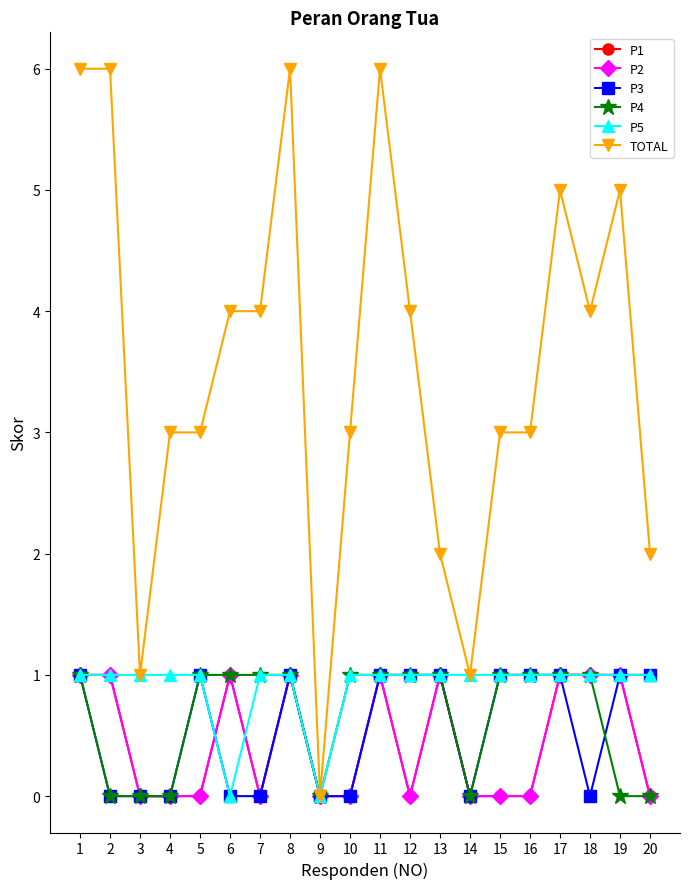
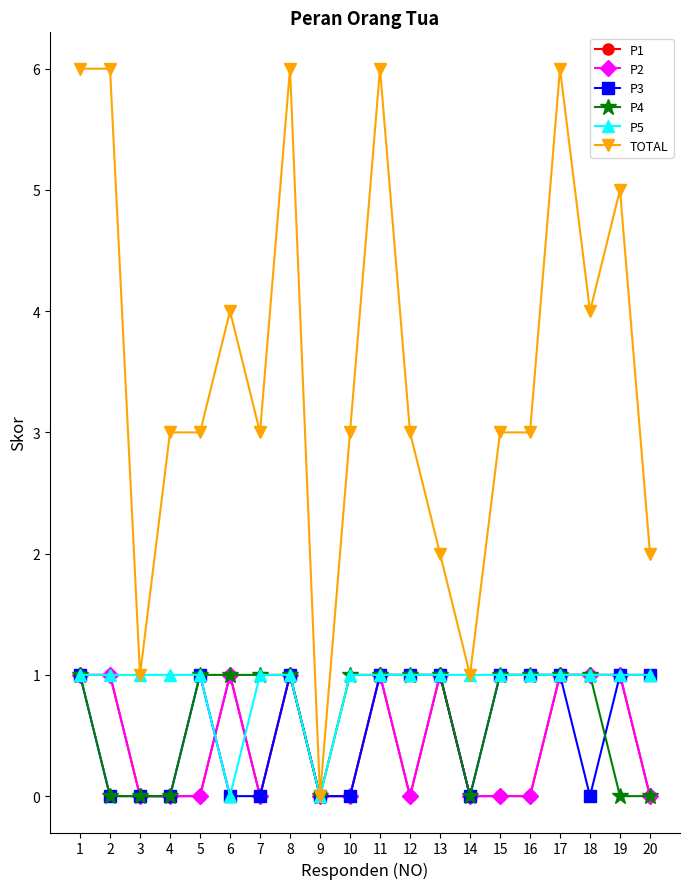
TOTAL, 7: 4 -> 3
TOTAL, 12: 4 -> 3
TOTAL, 17: 5 -> 6
